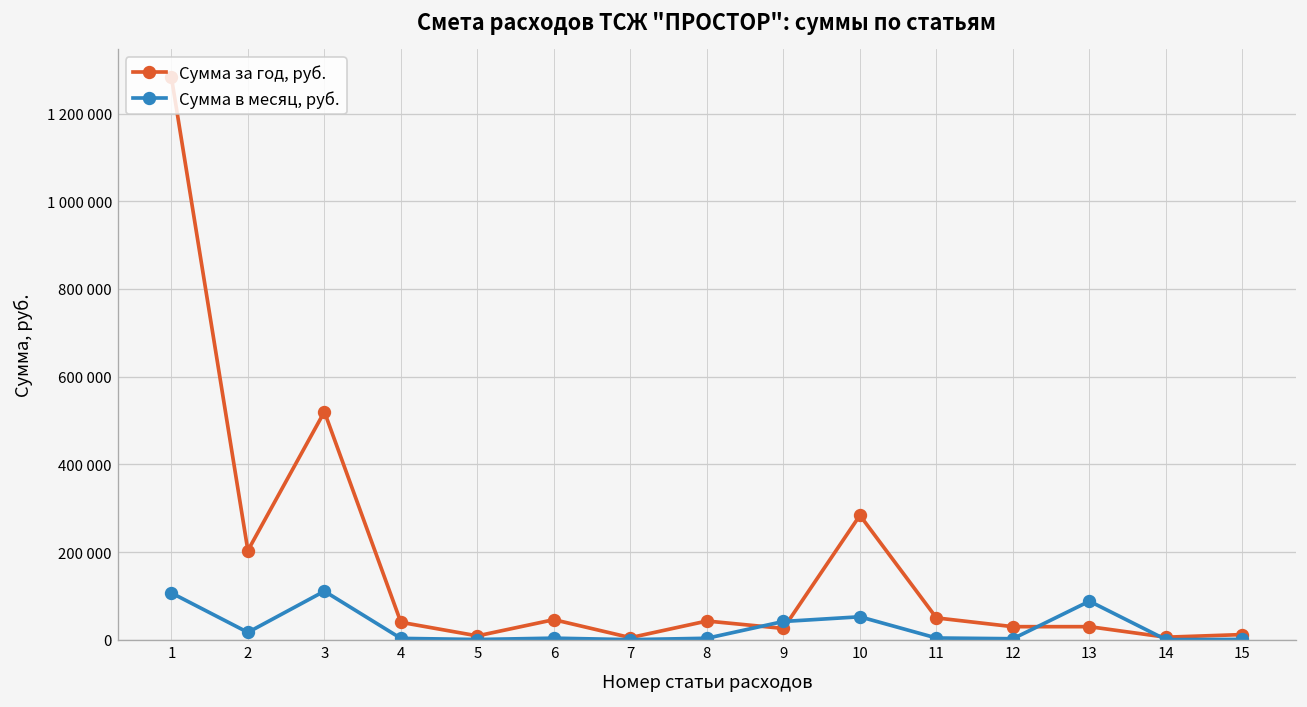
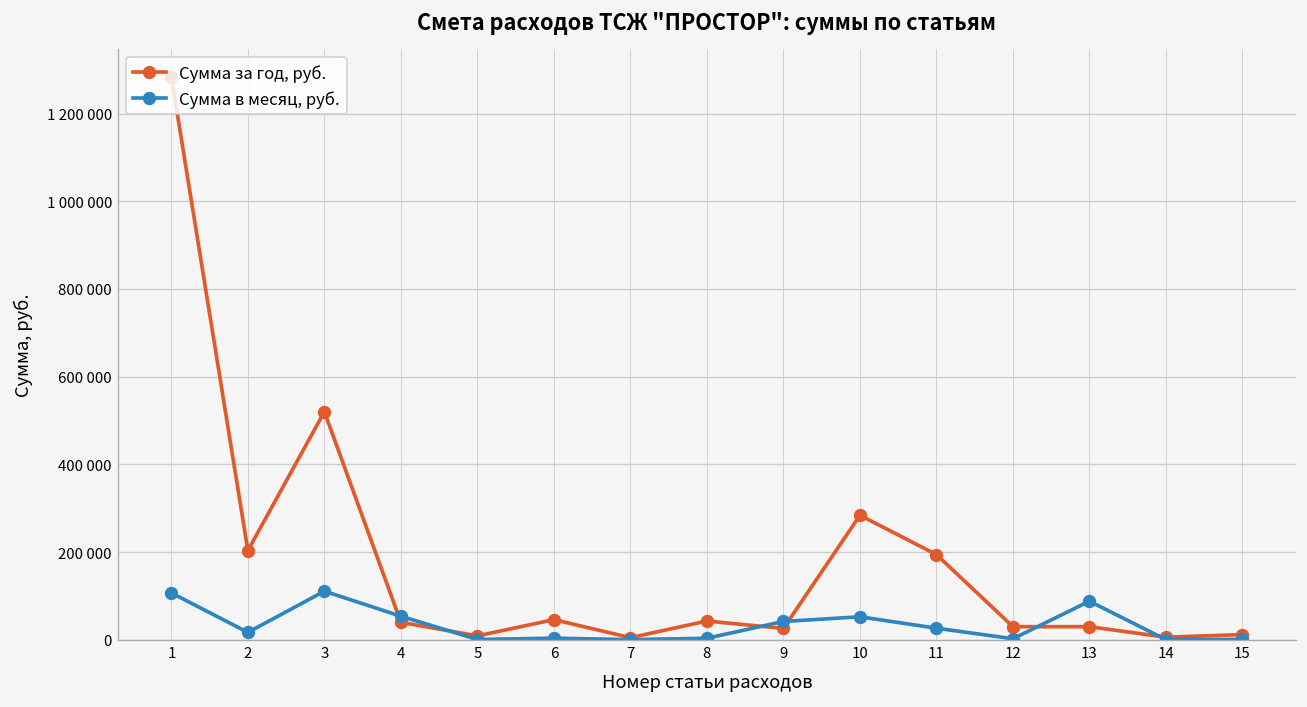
Сумма в месяц, руб., 4: 0 -> 50000
Сумма за год, руб., 11: 50000 -> 190000
Сумма в месяц, руб., 11: 0 -> 30000
